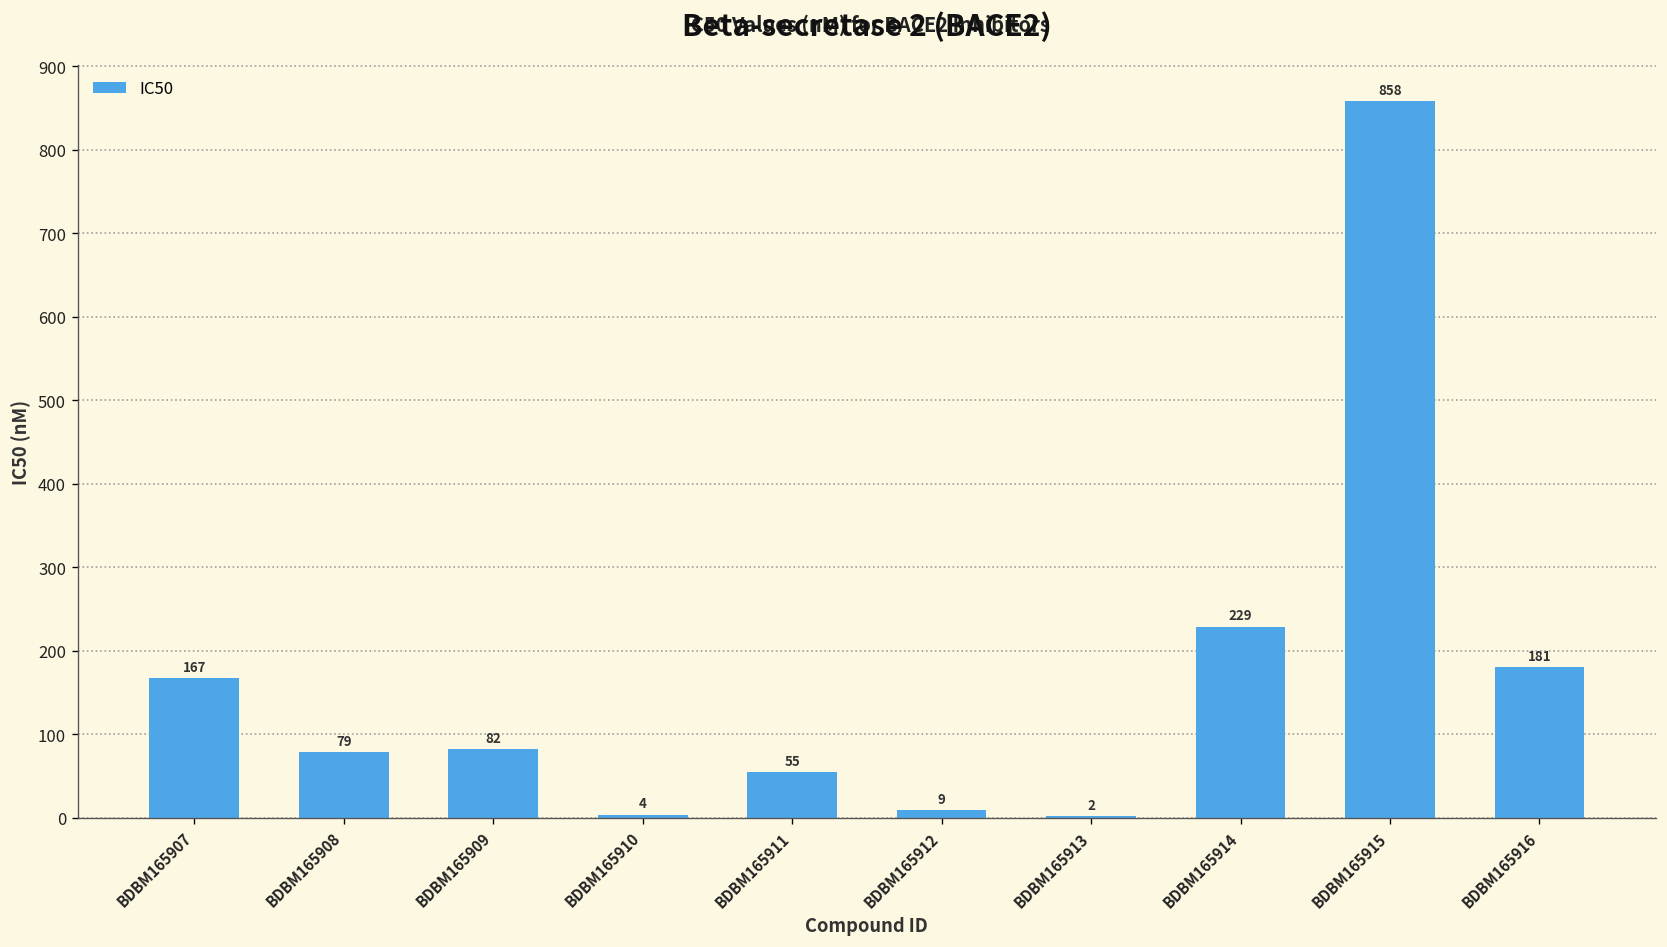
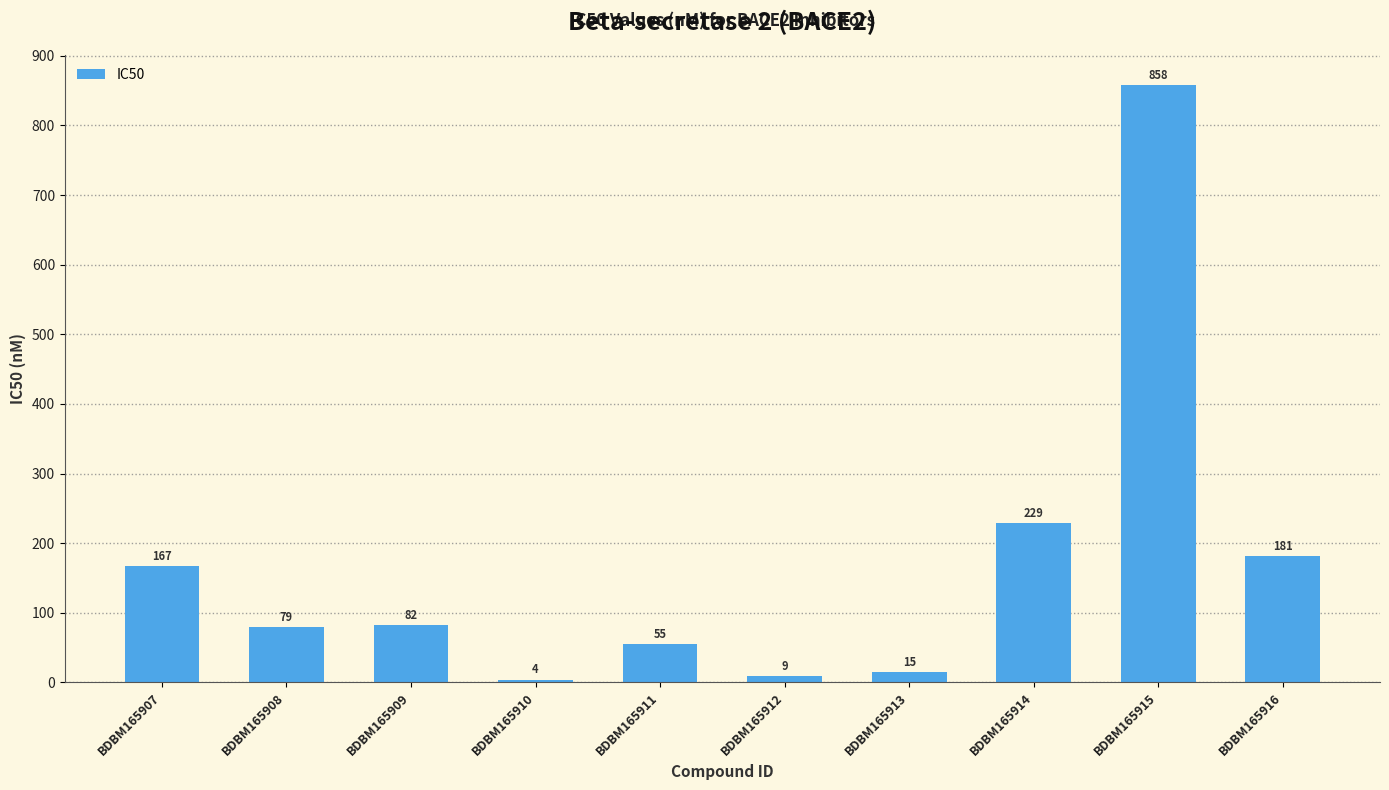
BDBM165913: 2 -> 15
